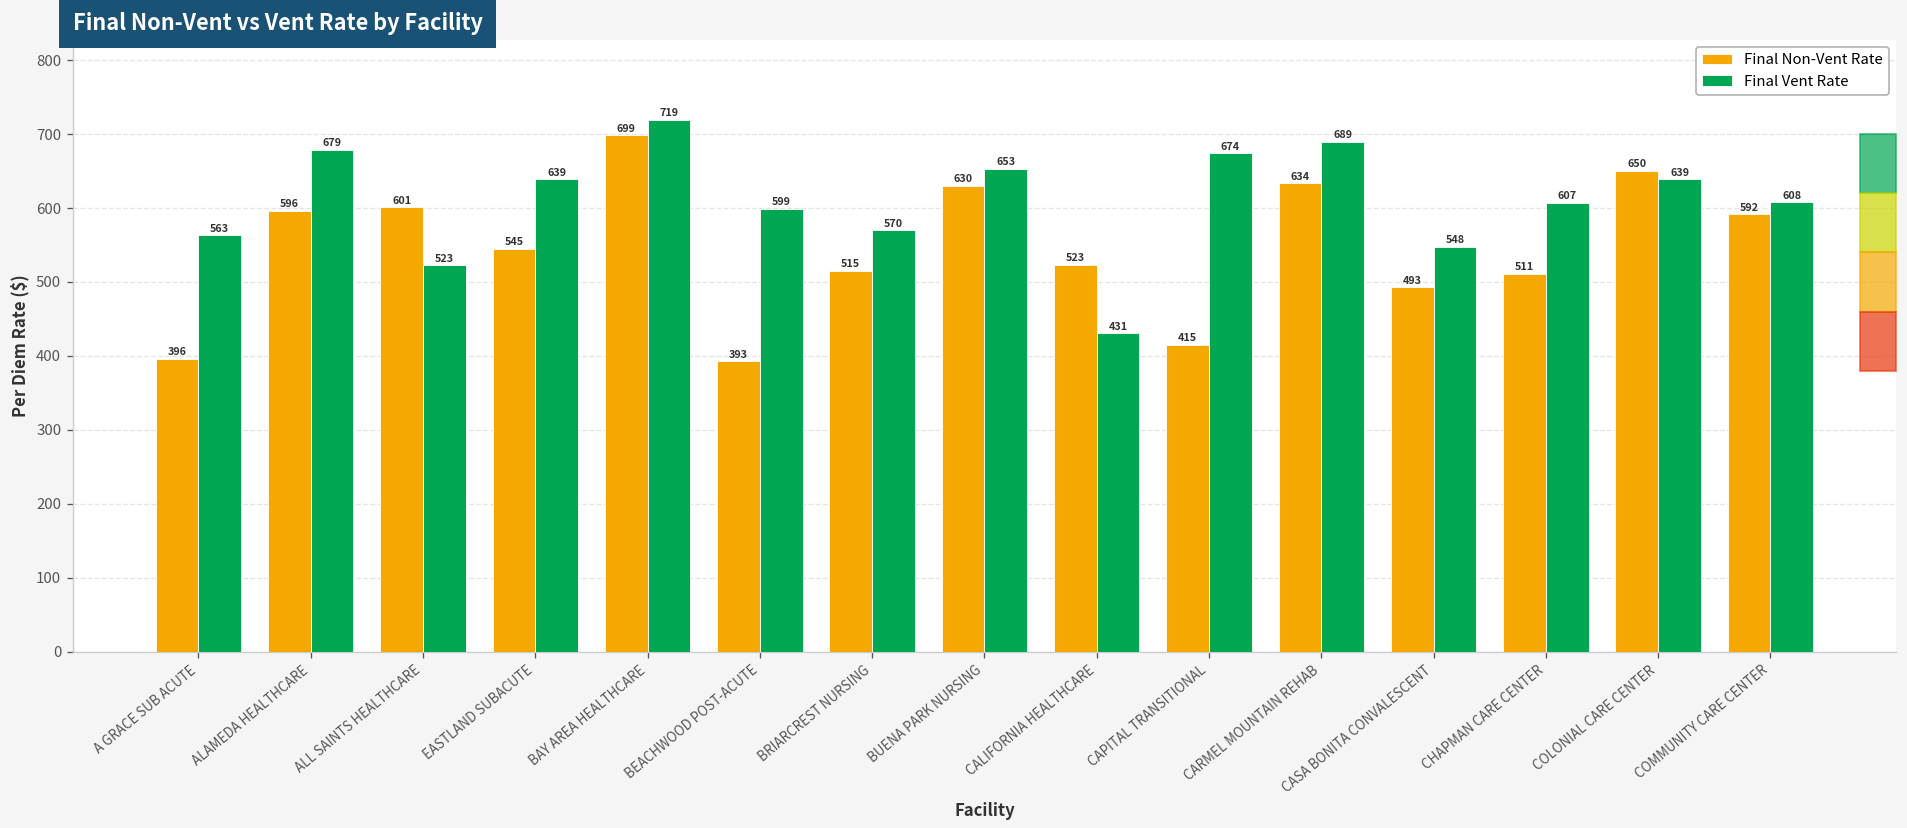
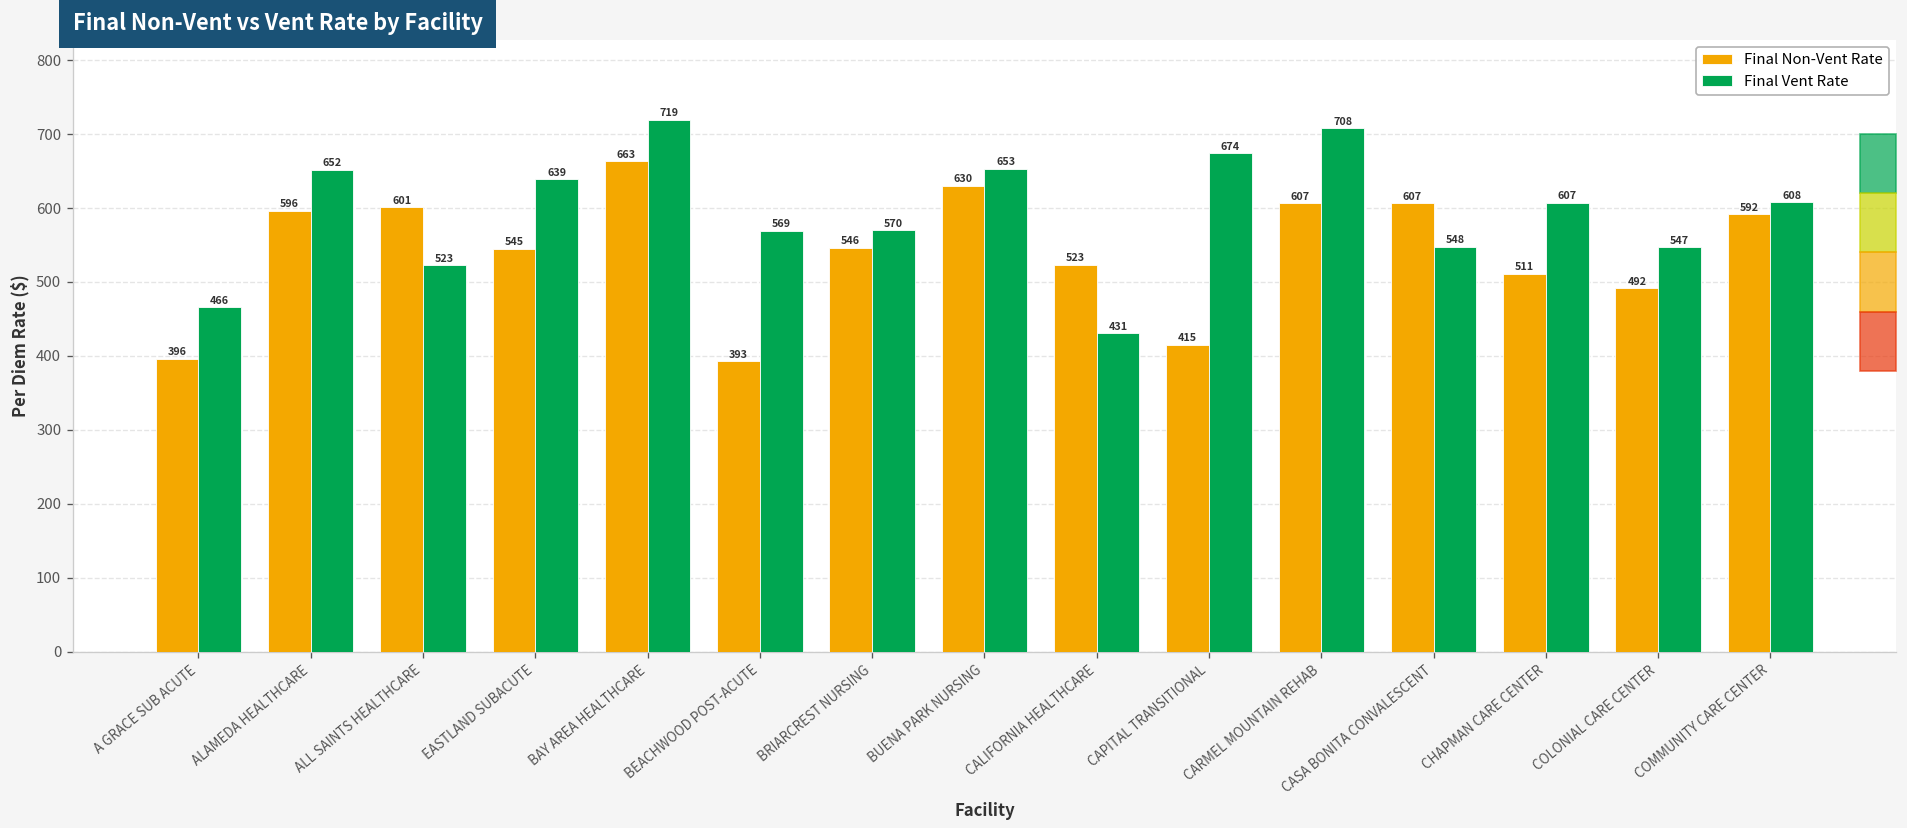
Final Vent Rate, A GRACE SUB ACUTE: 563 -> 466
Final Vent Rate, ALAMEDA HEALTHCARE: 679 -> 652
Final Non-Vent Rate, BAY AREA HEALTHCARE: 699 -> 663
Final Vent Rate, BEACHWOOD POST-ACUTE: 599 -> 569
Final Non-Vent Rate, BRIARCREST NURSING: 515 -> 546
Final Non-Vent Rate, CARMEL MOUNTAIN REHAB: 634 -> 607
Final Vent Rate, CARMEL MOUNTAIN REHAB: 689 -> 708
Final Non-Vent Rate, CASA BONITA CONVALESCENT: 493 -> 607
Final Non-Vent Rate, COLONIAL CARE CENTER: 650 -> 492
Final Vent Rate, COLONIAL CARE CENTER: 639 -> 547
